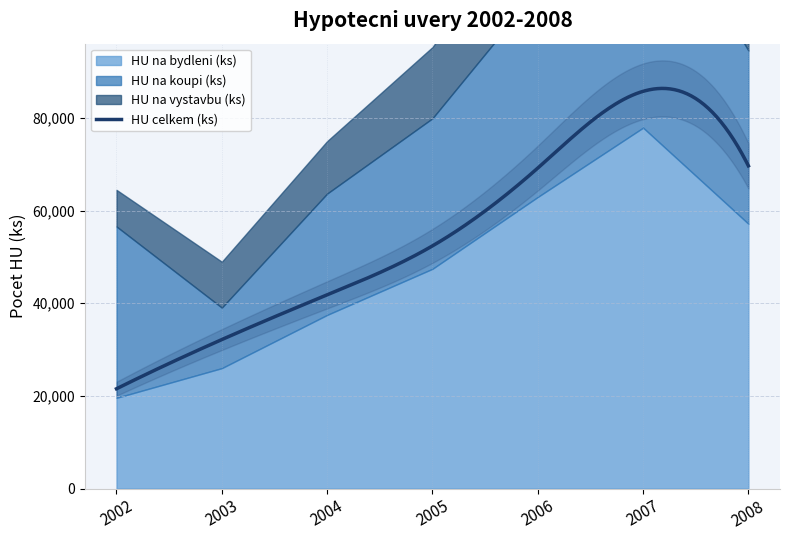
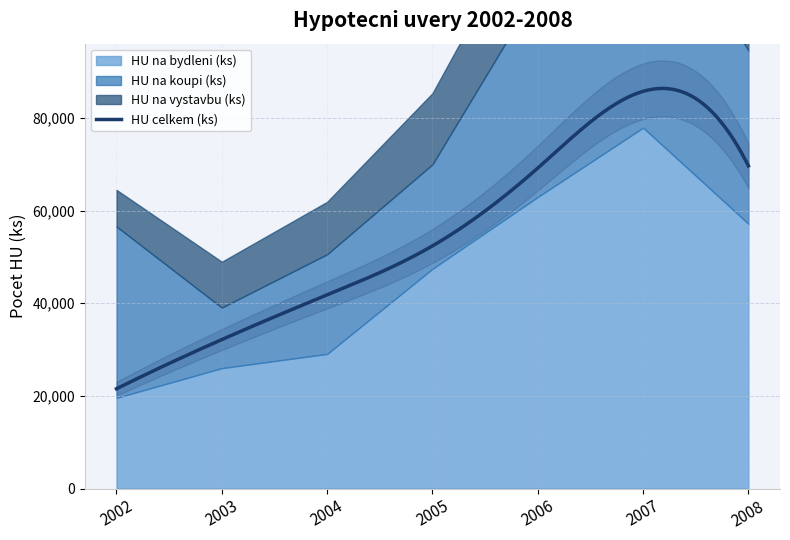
HU na bydleni (ks), 2004: 37,000 -> 29,000
HU na koupi (ks), 2004: 26,000 -> 22,000
HU na koupi (ks), 2005: 33,000 -> 23,000
